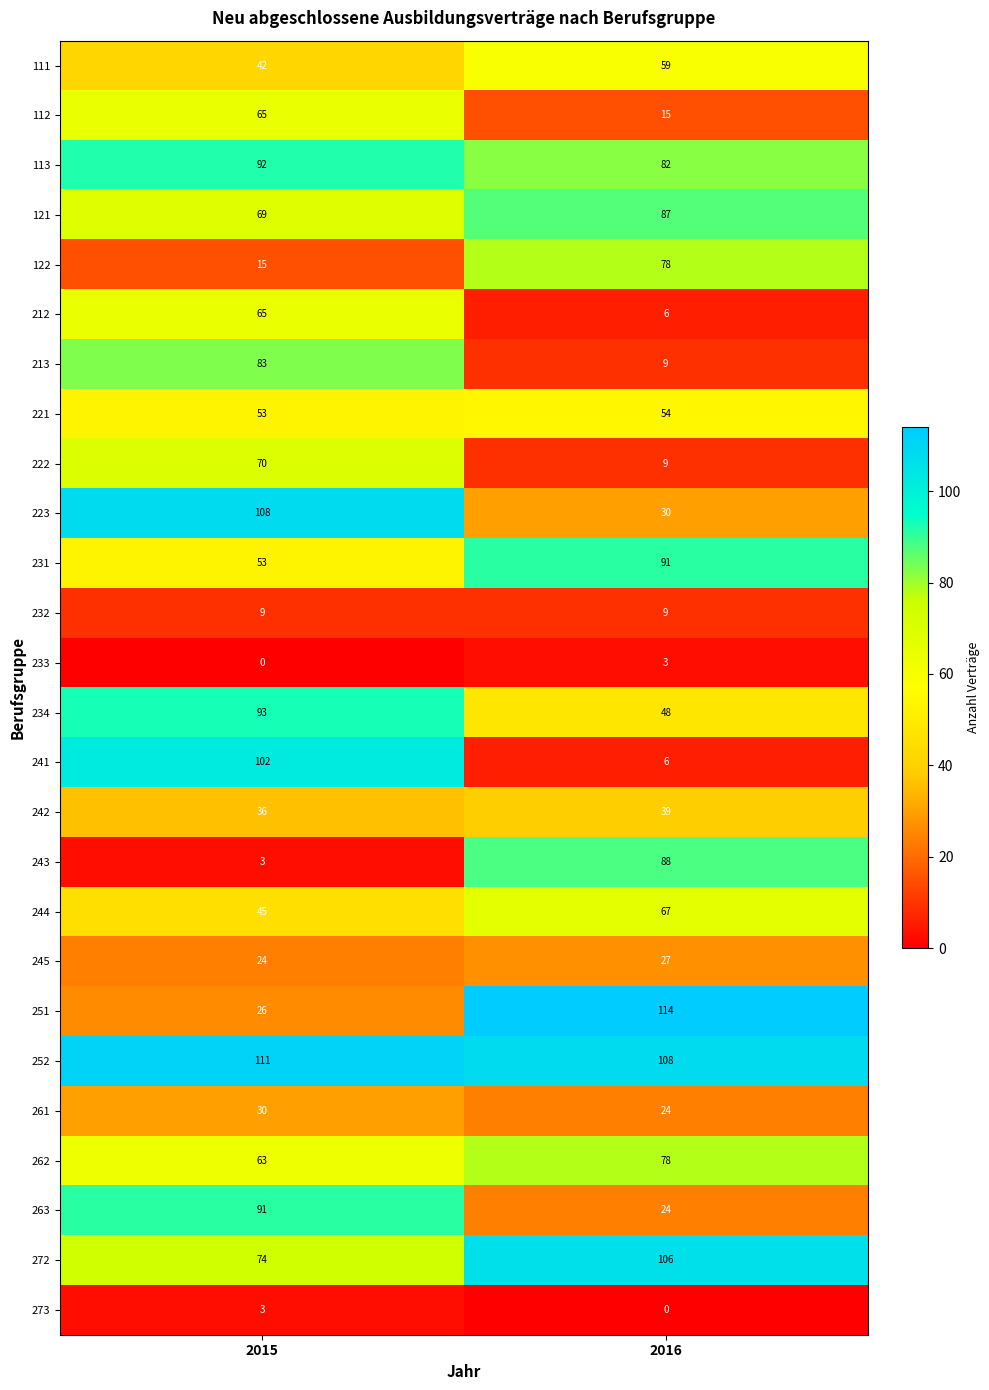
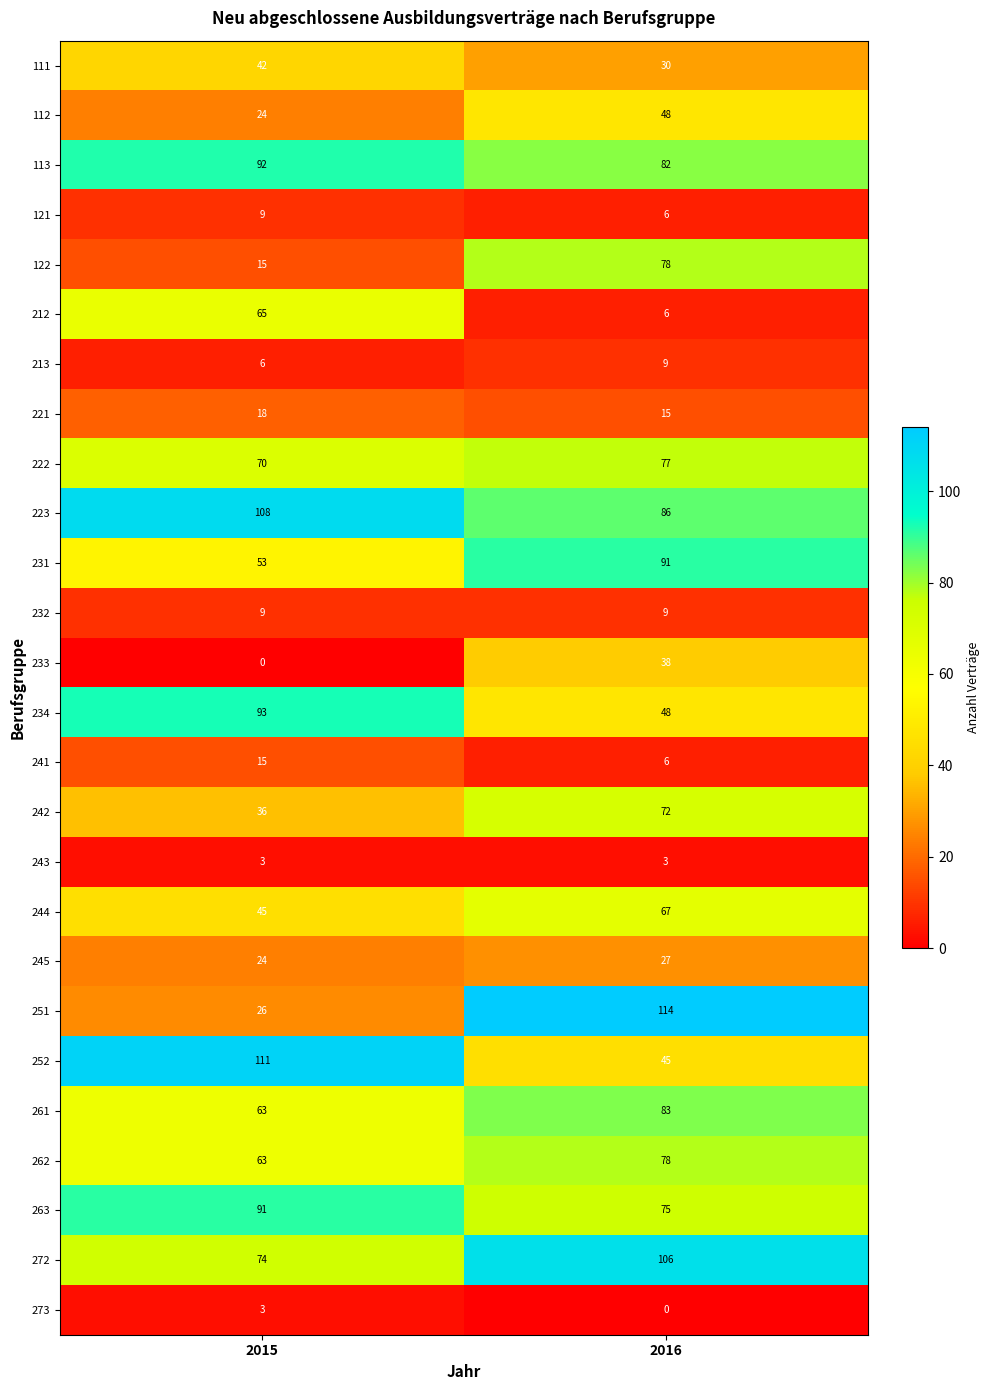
111, 2016: 59 -> 30
112, 2015: 65 -> 24
112, 2016: 15 -> 48
121, 2015: 69 -> 9
121, 2016: 87 -> 6
213, 2015: 83 -> 6
221, 2015: 53 -> 18
221, 2016: 54 -> 15
222, 2016: 9 -> 77
223, 2016: 30 -> 86
233, 2016: 3 -> 38
241, 2015: 102 -> 15
242, 2016: 39 -> 72
243, 2016: 88 -> 3
252, 2016: 108 -> 45
261, 2015: 30 -> 63
261, 2016: 24 -> 83
263, 2016: 24 -> 75
